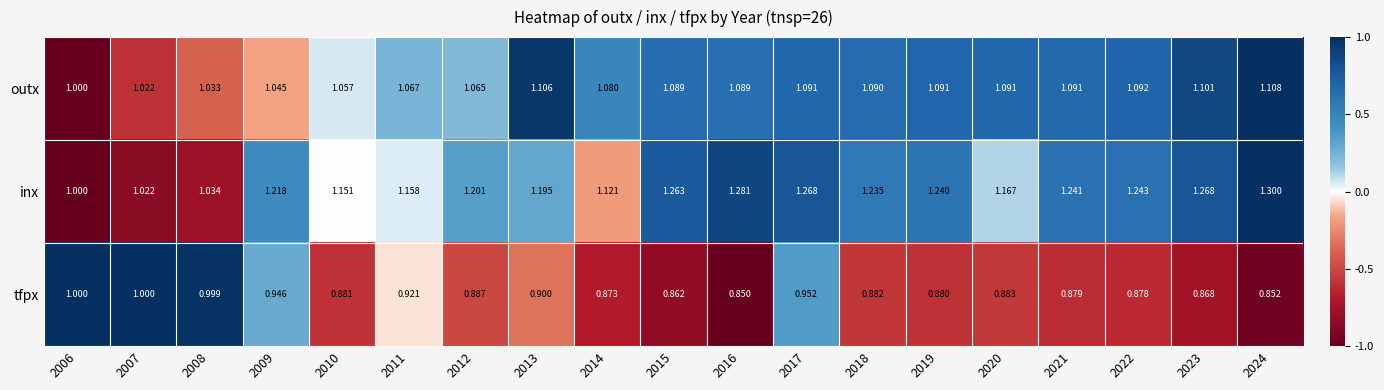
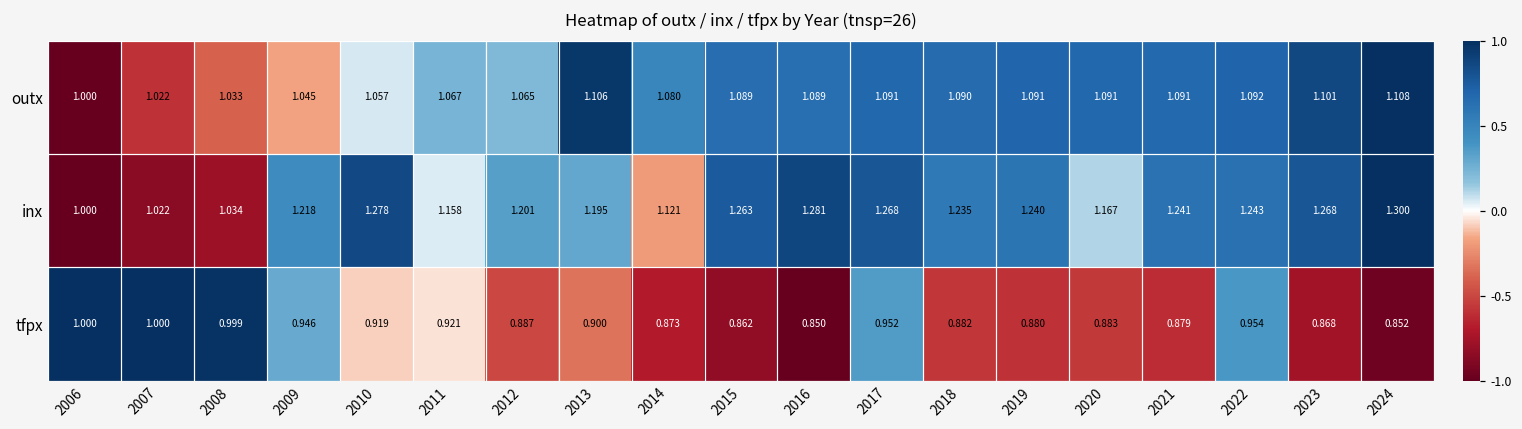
inx, 2010: 1.151 -> 1.278
tfpx, 2010: 0.881 -> 0.919
tfpx, 2022: 0.878 -> 0.954
